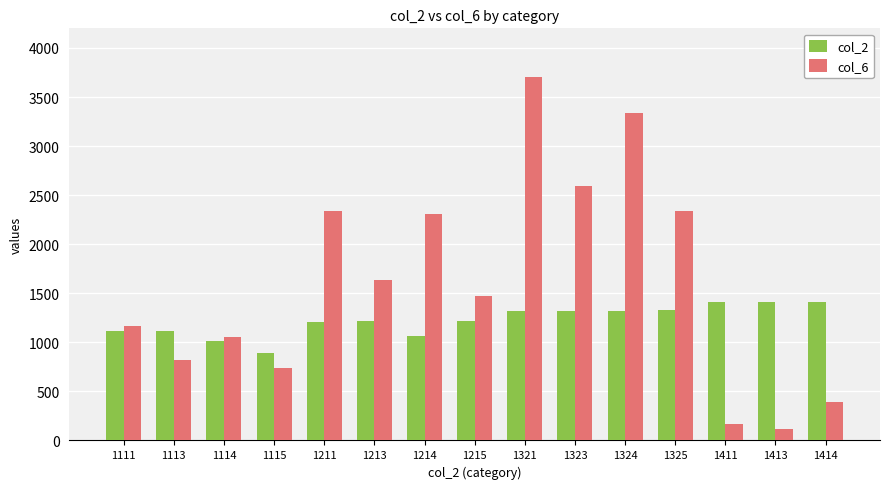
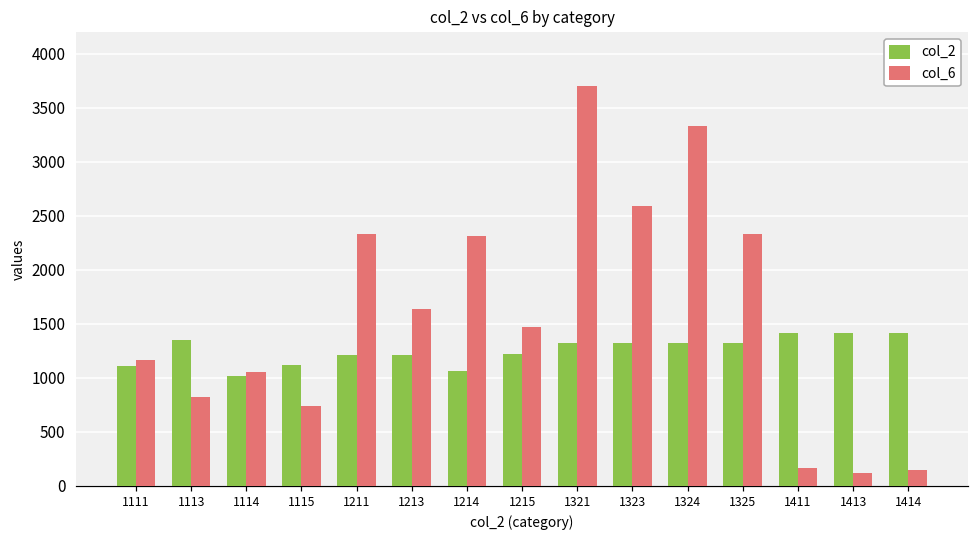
col_2, 1113: 1100 -> 1400
col_2, 1115: 900 -> 1100
col_6, 1414: 400 -> 100
